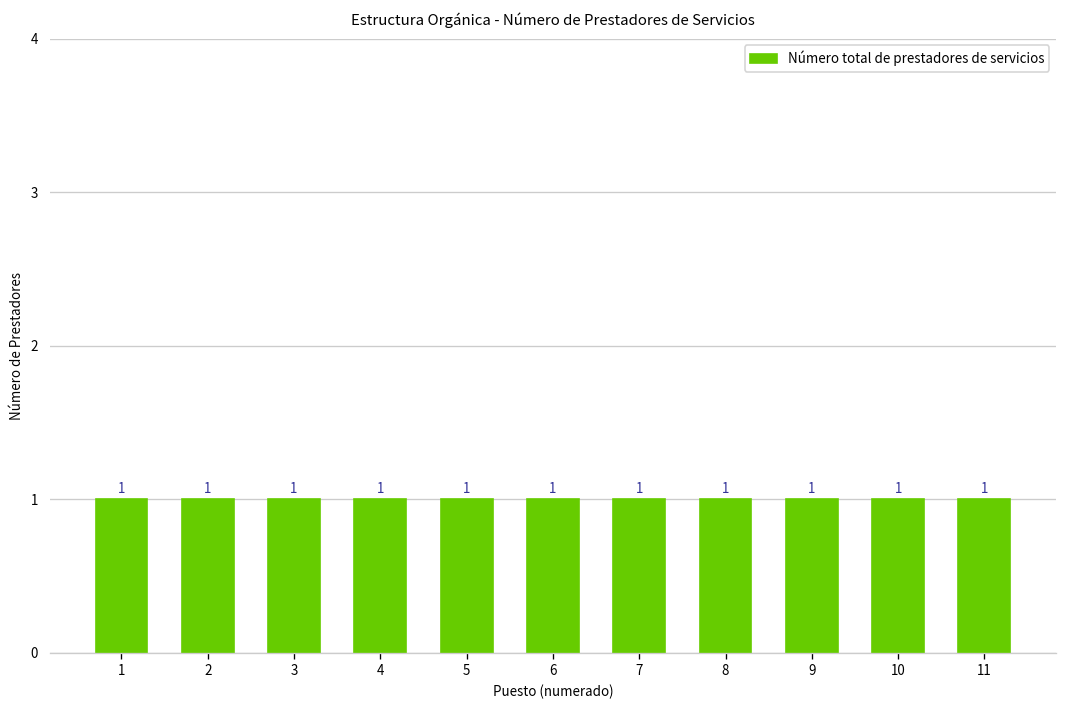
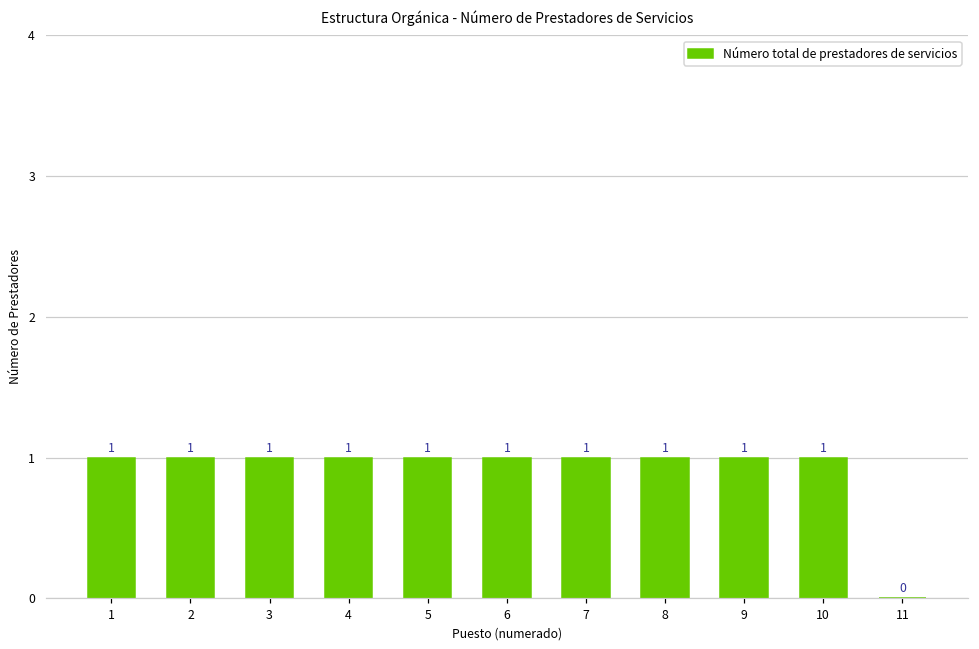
11: 1 -> 0
